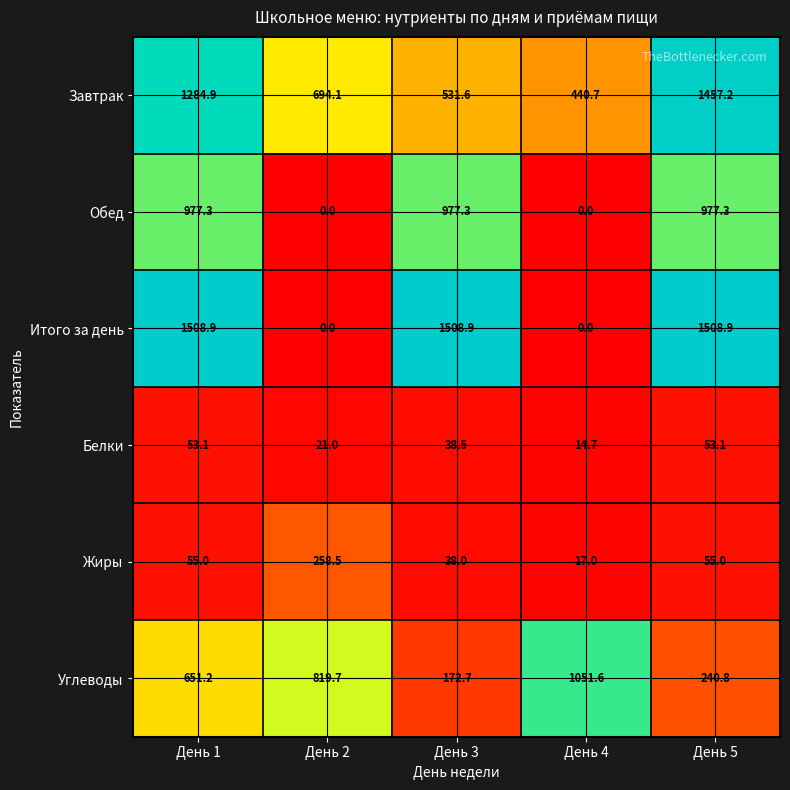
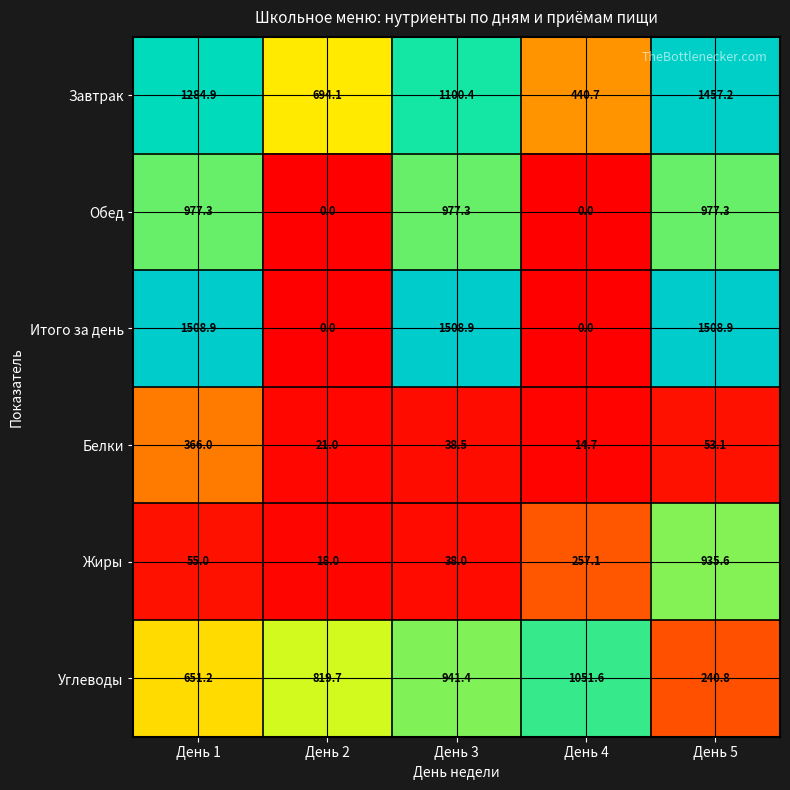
Завтрак, День 3: 531.6 -> 1100.4
Белки, День 1: 53.1 -> 366.0
Жиры, День 2: 258.5 -> 18.0
Жиры, День 4: 17.0 -> 257.1
Жиры, День 5: 55.0 -> 935.6
Углеводы, День 3: 172.7 -> 941.4
